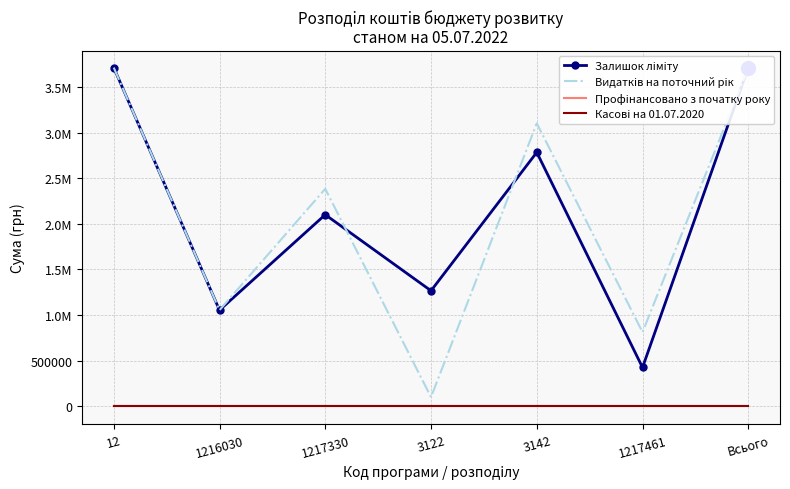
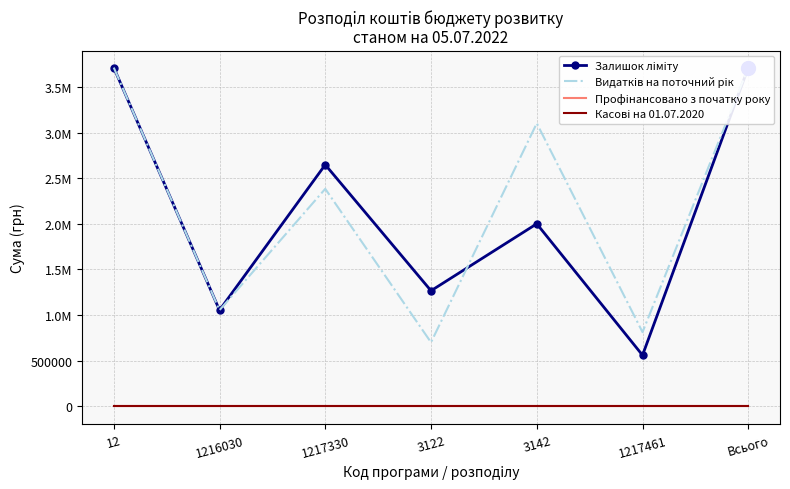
Залишок лiмiту, 1217330: 2100000 -> 2600000
Видатків на поточний рік, 3122: 100000 -> 700000
Залишок лiмiту, 3142: 2800000 -> 2000000
Залишок лiмiту, 1217461: 400000 -> 600000
